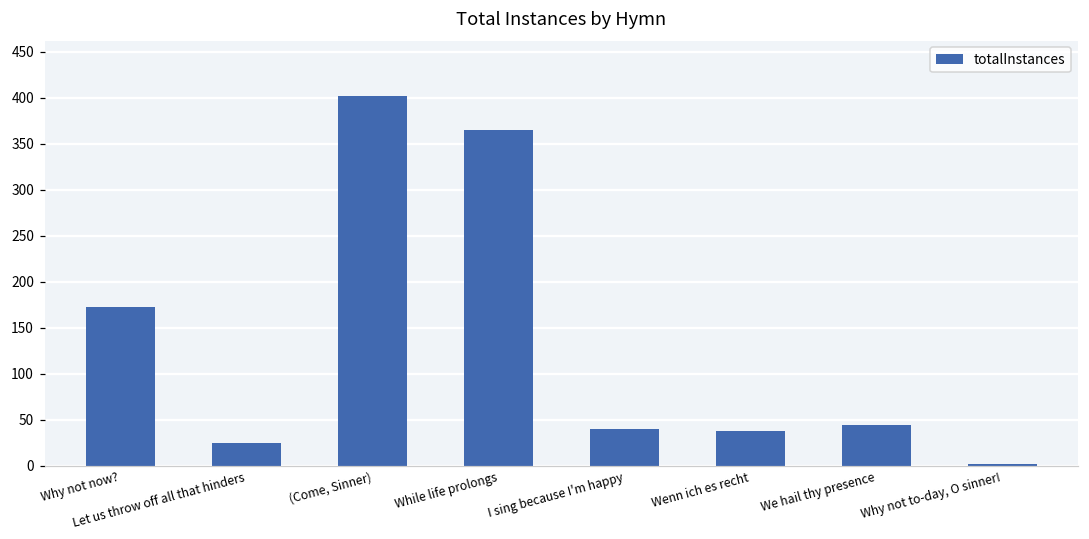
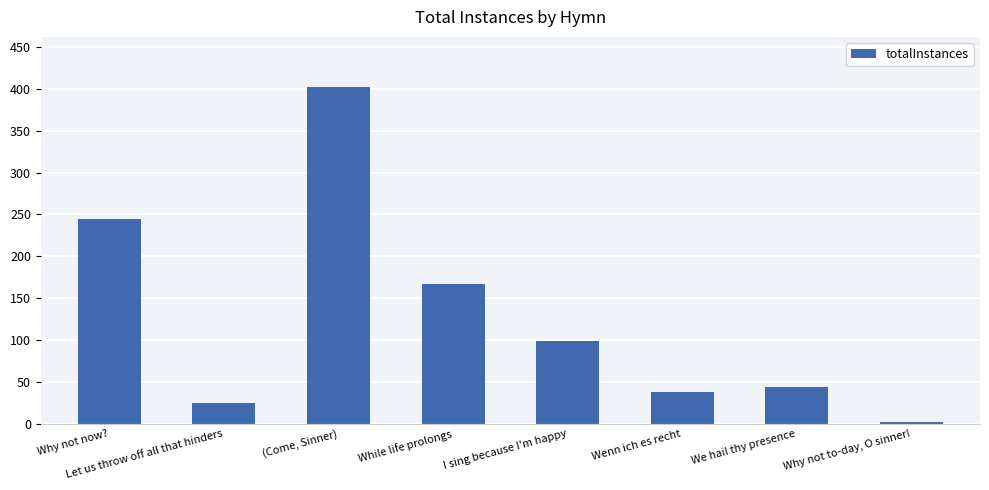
Why not now?: 170 -> 250
While life prolongs: 370 -> 170
I sing because I'm happy: 40 -> 100
